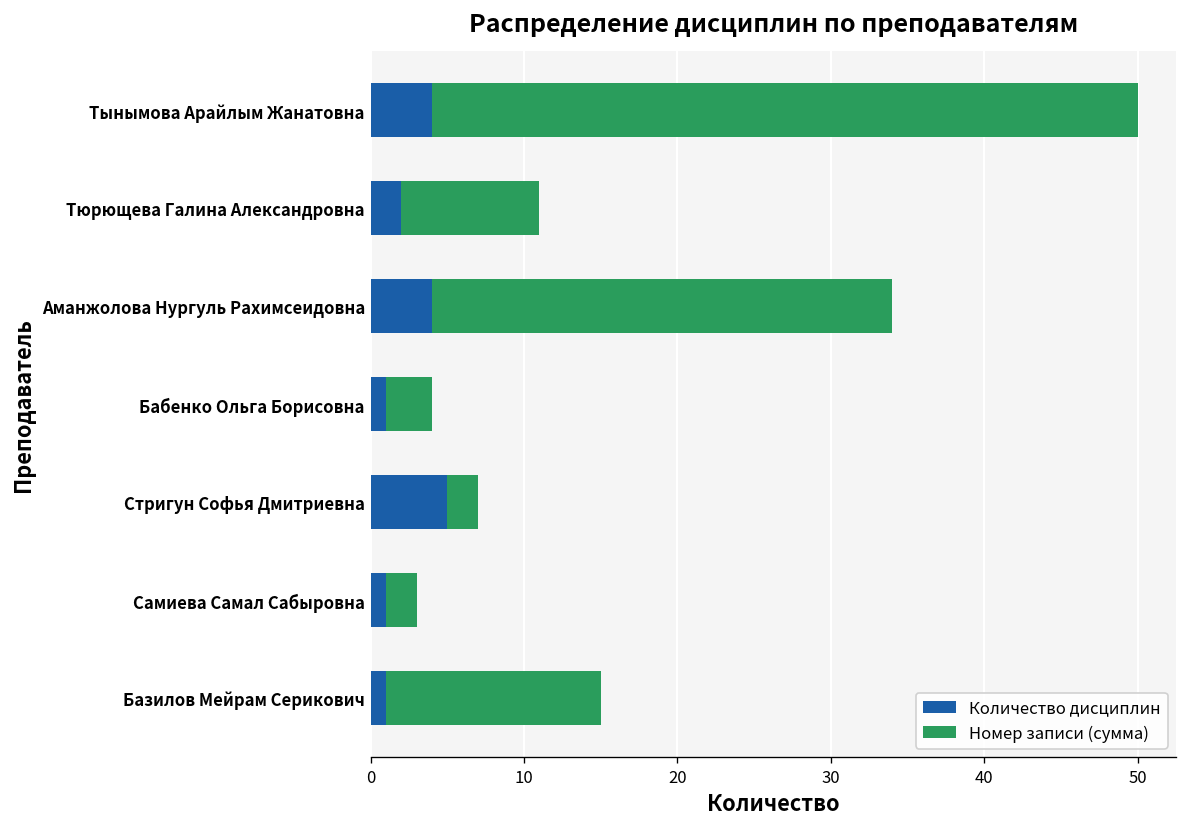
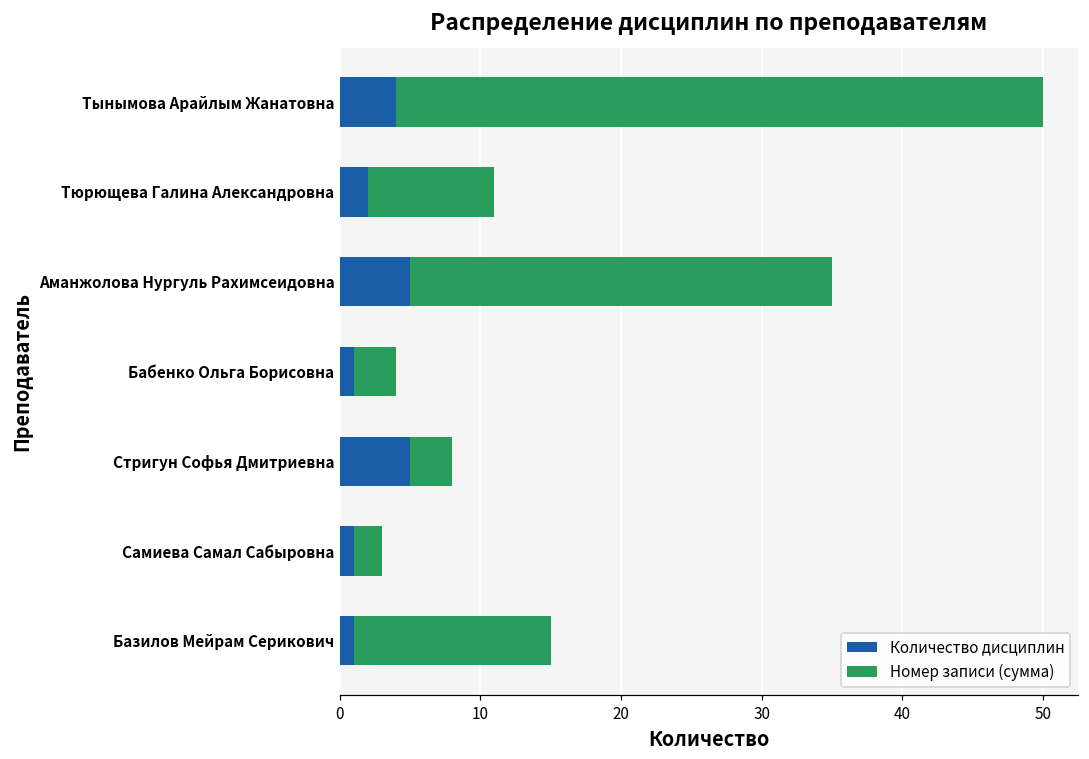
Количество дисциплин, Аманжолова Нургуль Рахимсеидовна: 4 -> 5
Номер записи (сумма), Стригун Софья Дмитриевна: 2 -> 3
